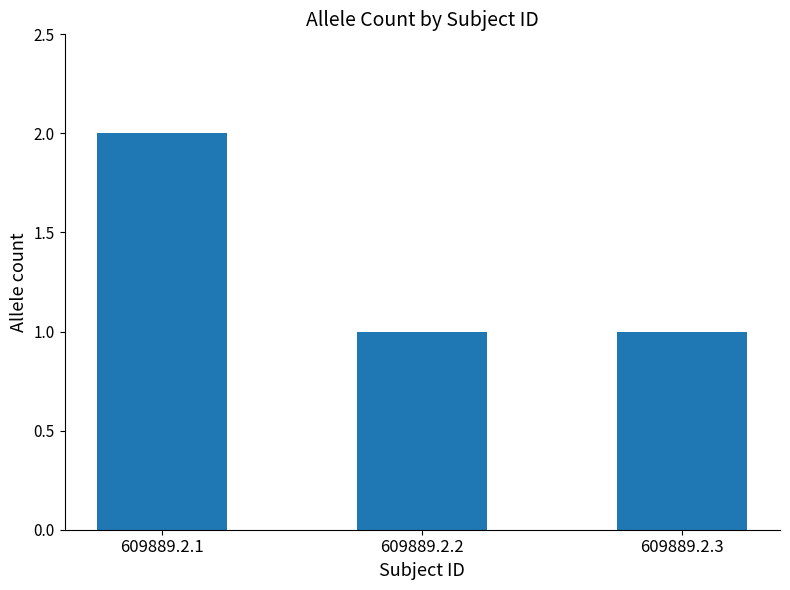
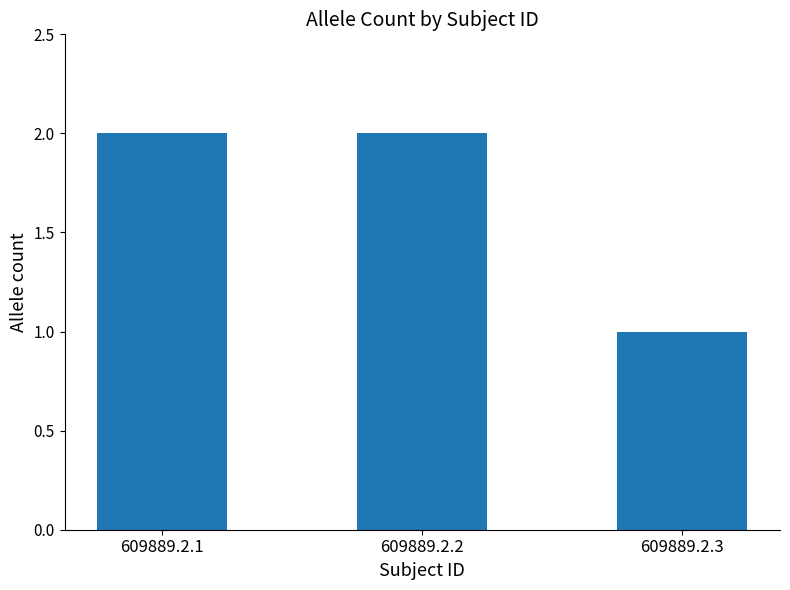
609889.2.2: 1 -> 2
